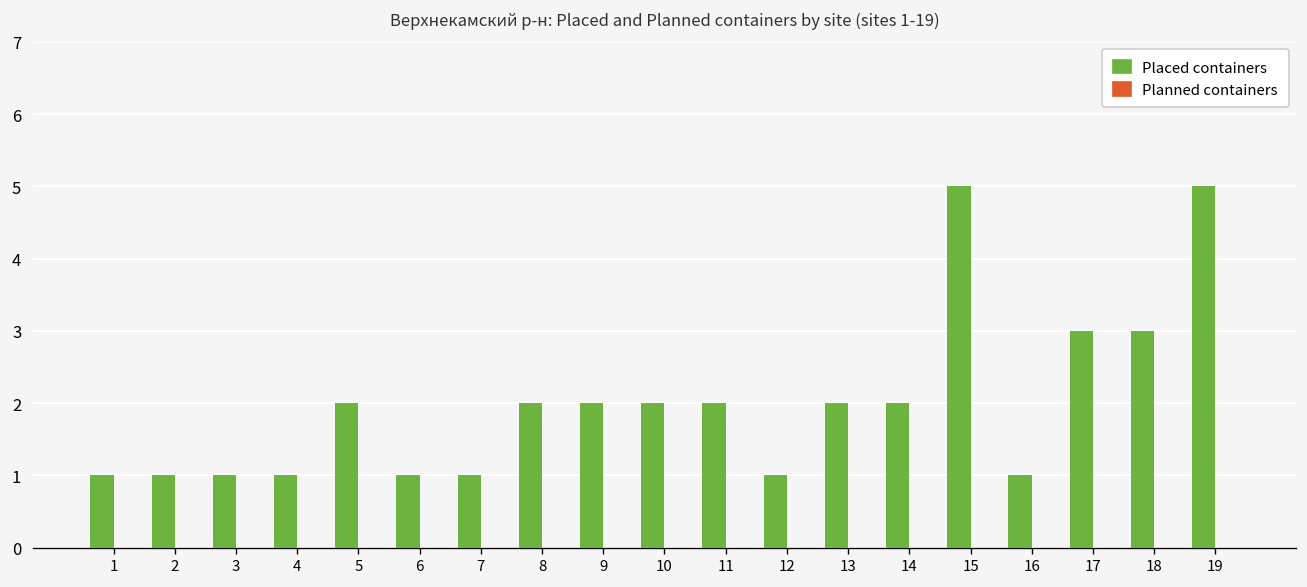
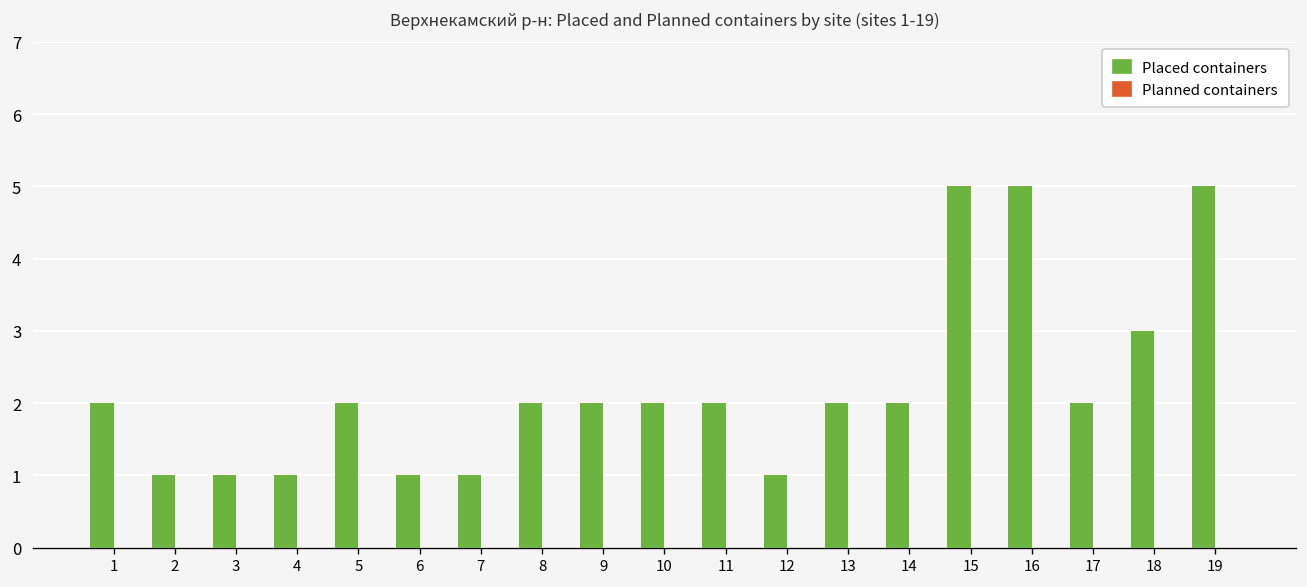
Placed containers, 1: 1 -> 2
Placed containers, 16: 1 -> 5
Placed containers, 17: 3 -> 2
